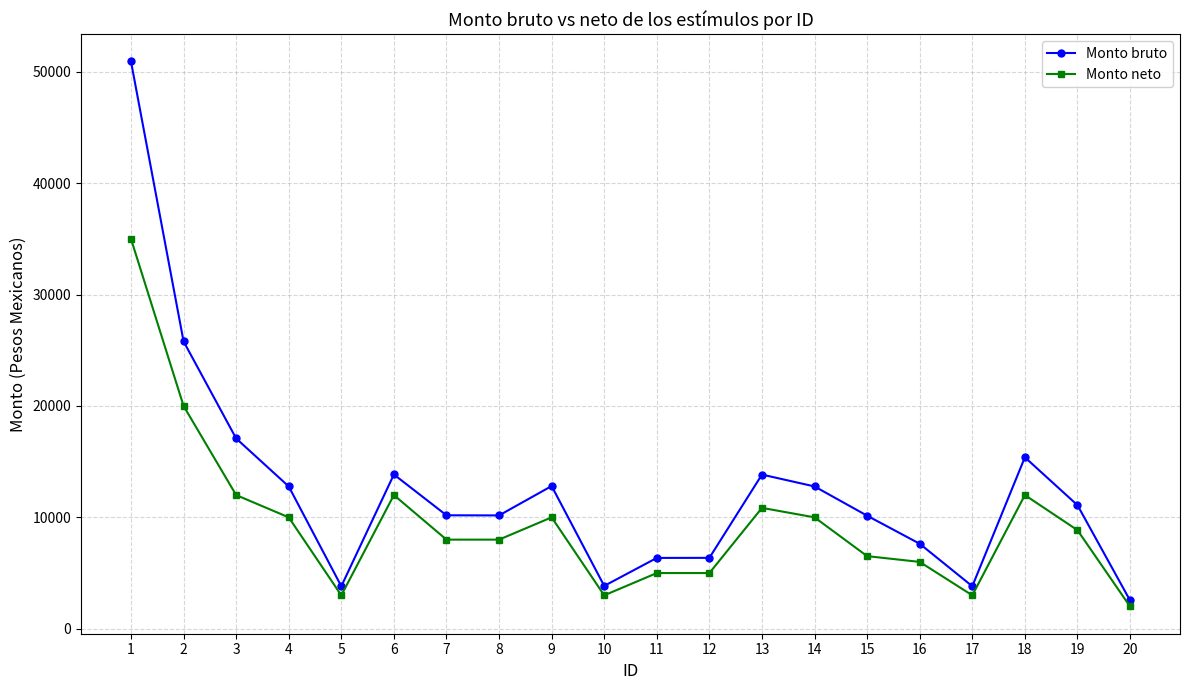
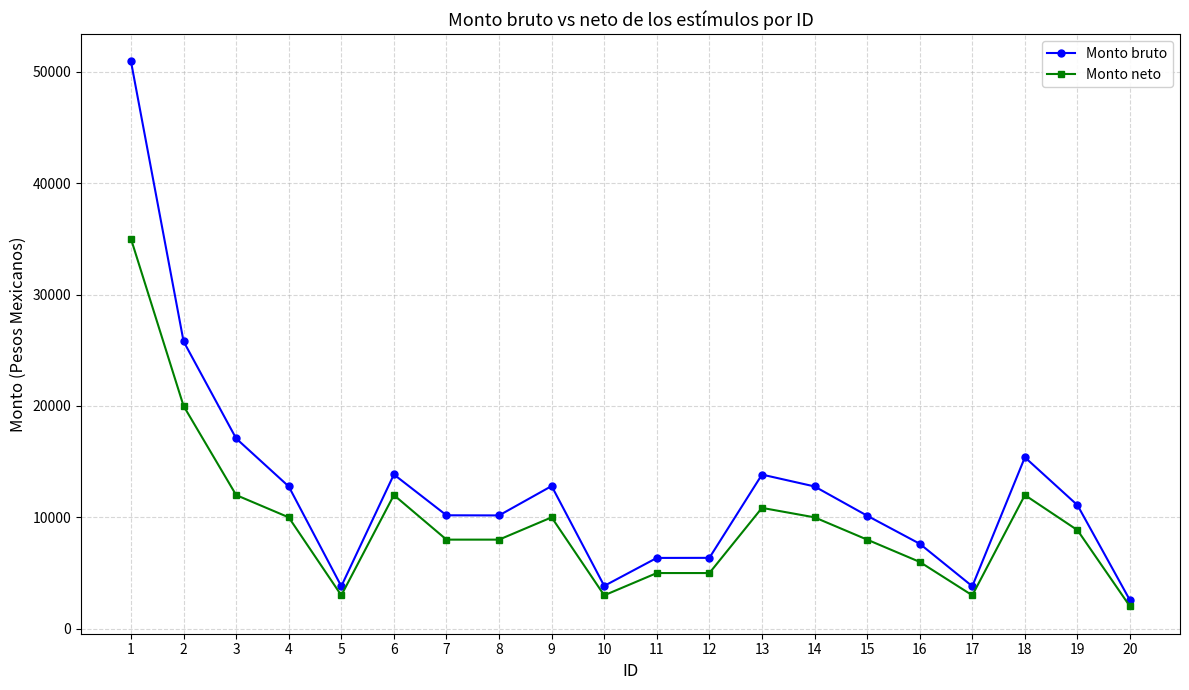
Monto neto, 15: 6500 -> 8000
